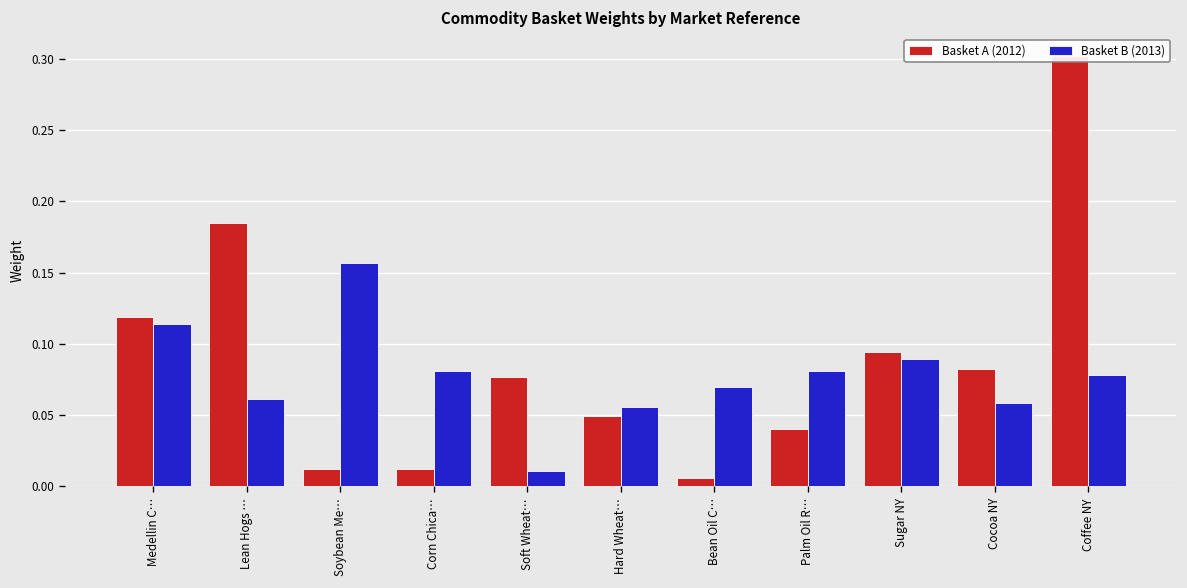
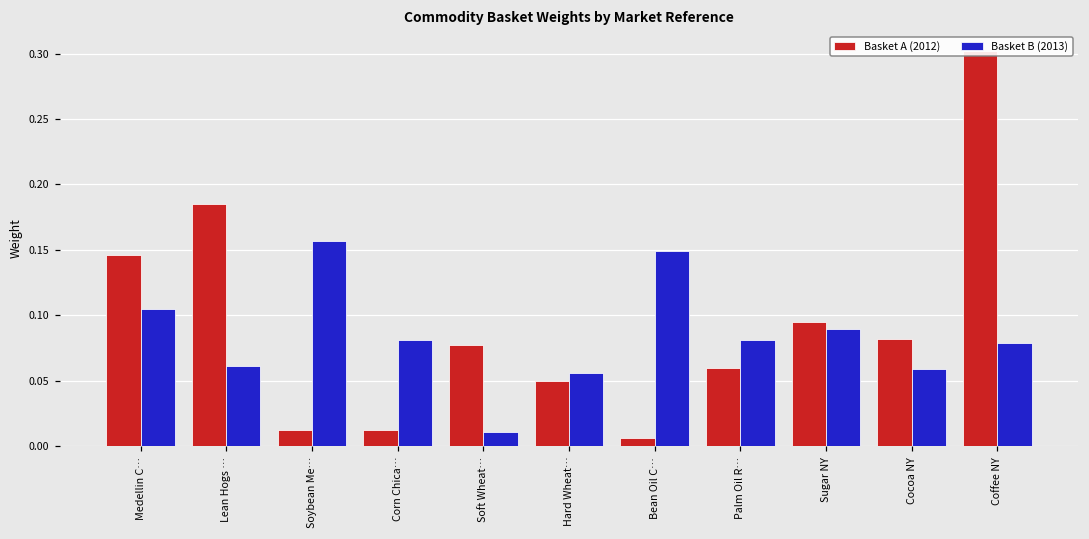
Basket A (2012), Medellin C…: 0.119 -> 0.146
Basket B (2013), Medellin C…: 0.114 -> 0.105
Basket B (2013), Bean Oil C…: 0.070 -> 0.149
Basket A (2012), Palm Oil R…: 0.041 -> 0.060
